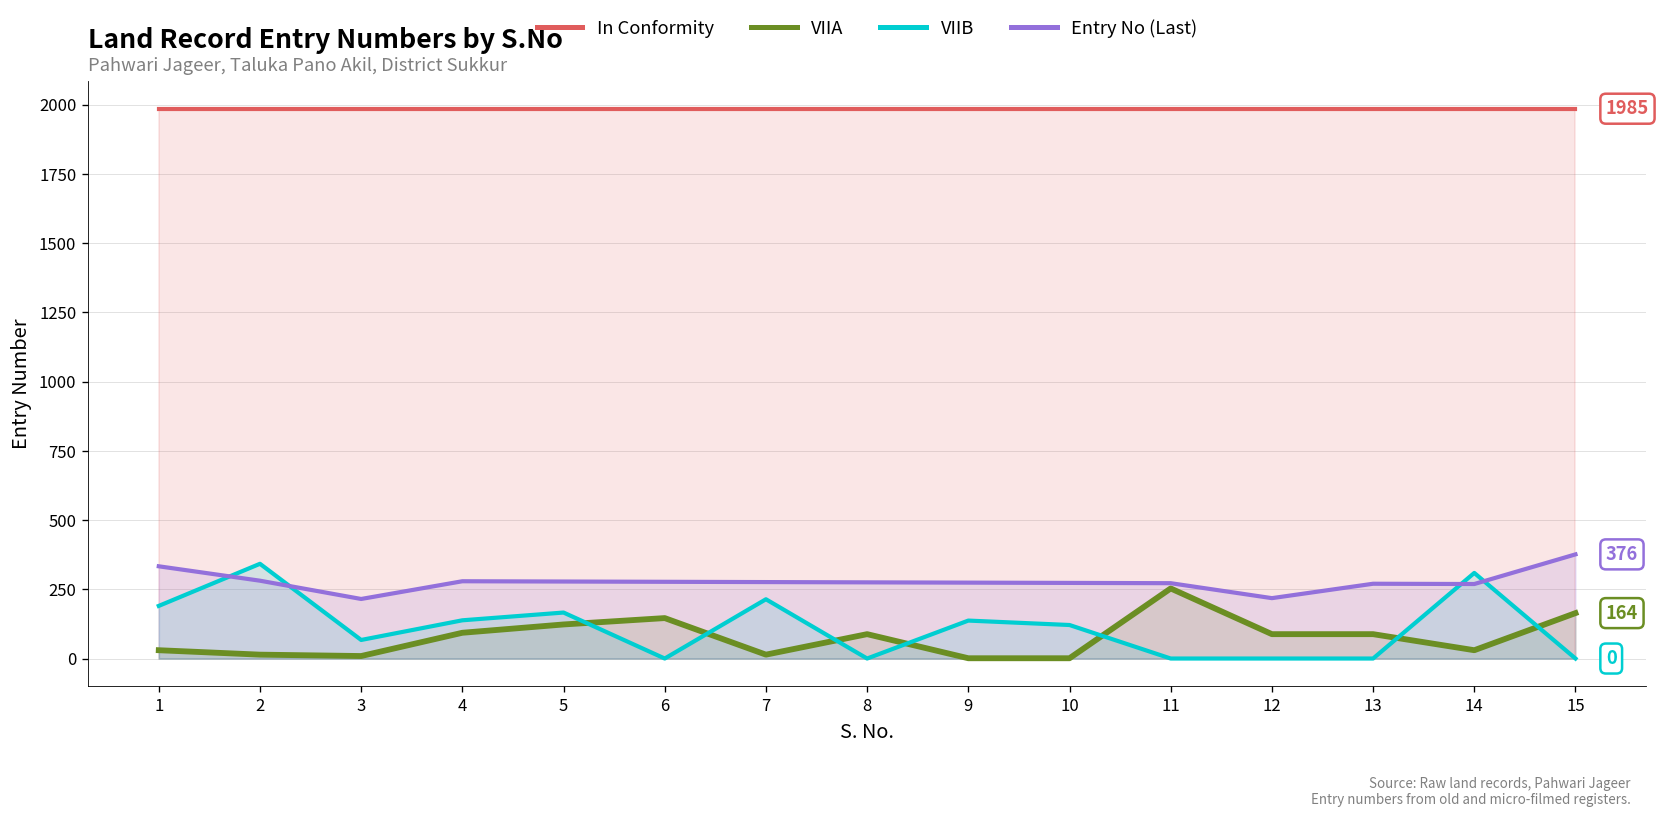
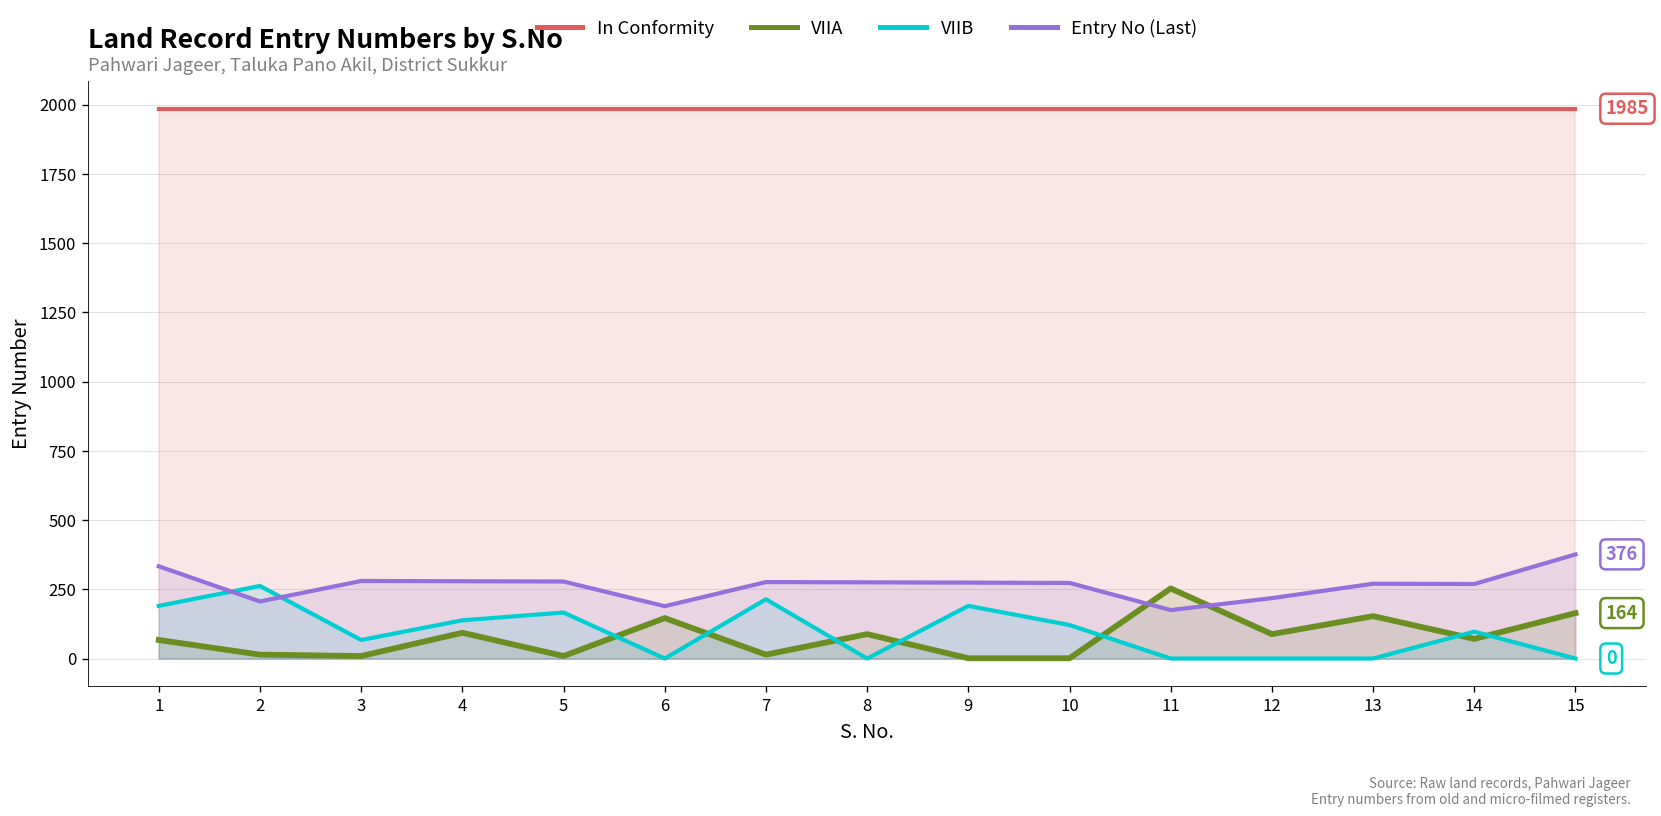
VIIA, 1: 30 -> 70
VIIB, 2: 340 -> 260
Entry No (Last), 2: 280 -> 210
Entry No (Last), 3: 220 -> 280
VIIA, 5: 120 -> 10
Entry No (Last), 6: 280 -> 190
VIIB, 9: 140 -> 190
Entry No (Last), 11: 270 -> 180
VIIA, 13: 90 -> 150
VIIA, 14: 30 -> 70
VIIB, 14: 310 -> 100
